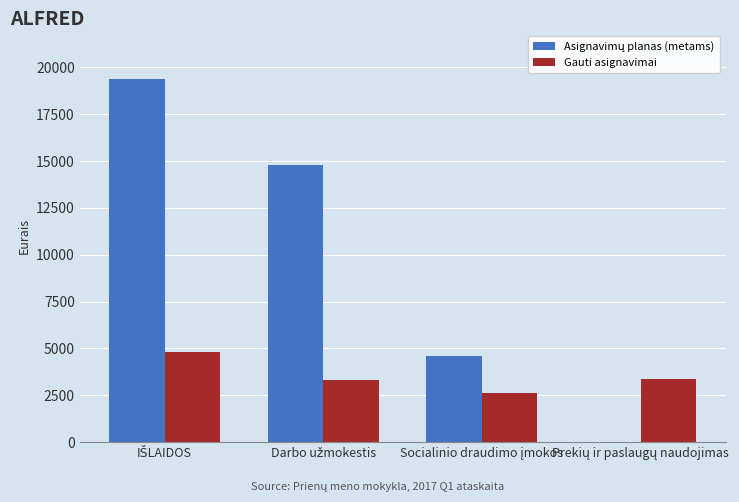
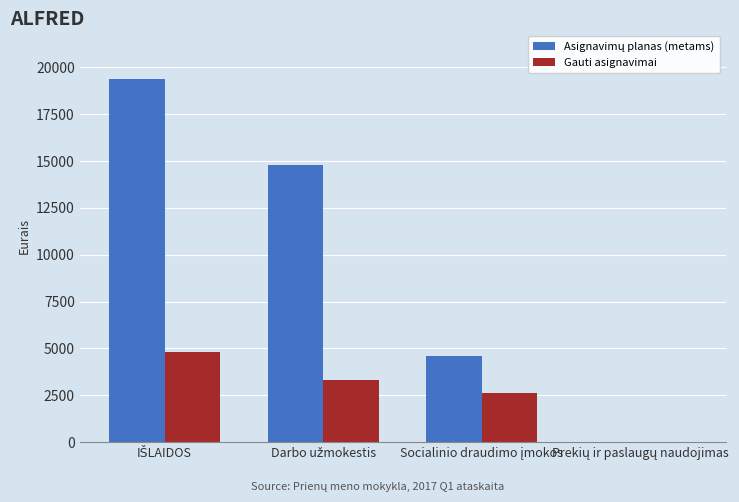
Gauti asignavimai, Prekių ir paslaugų naudojimas: 3400 -> 0
